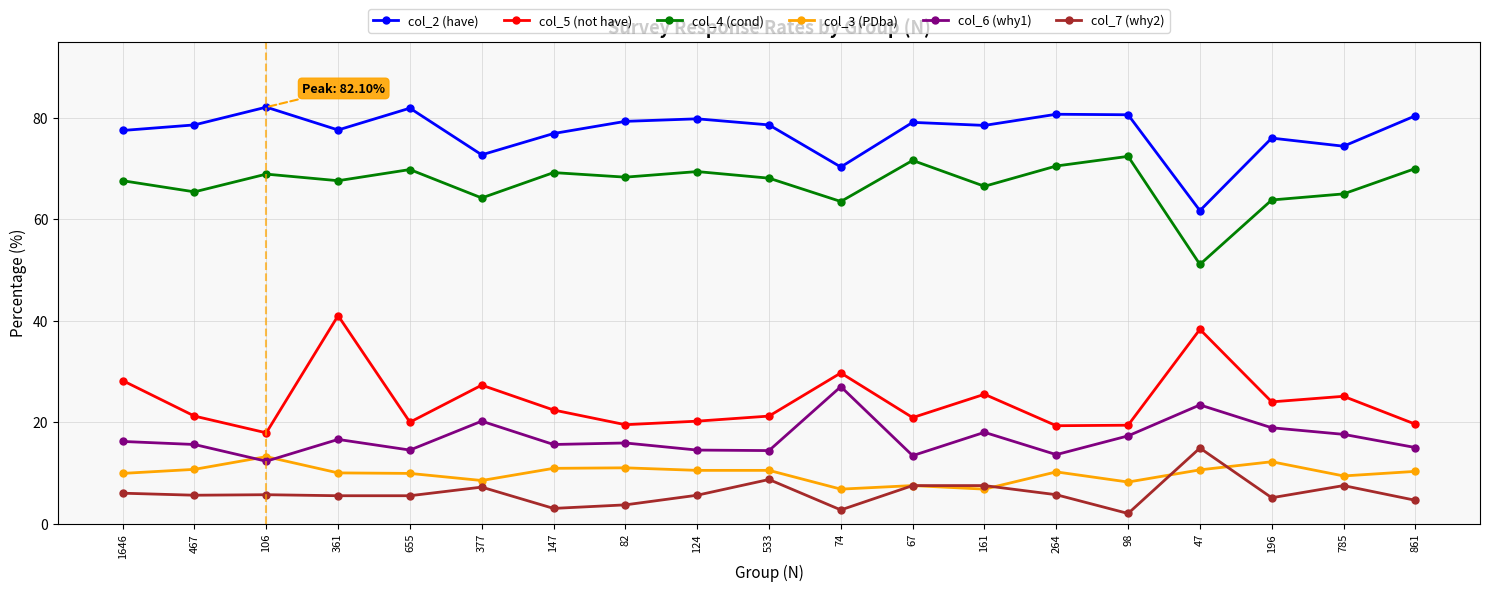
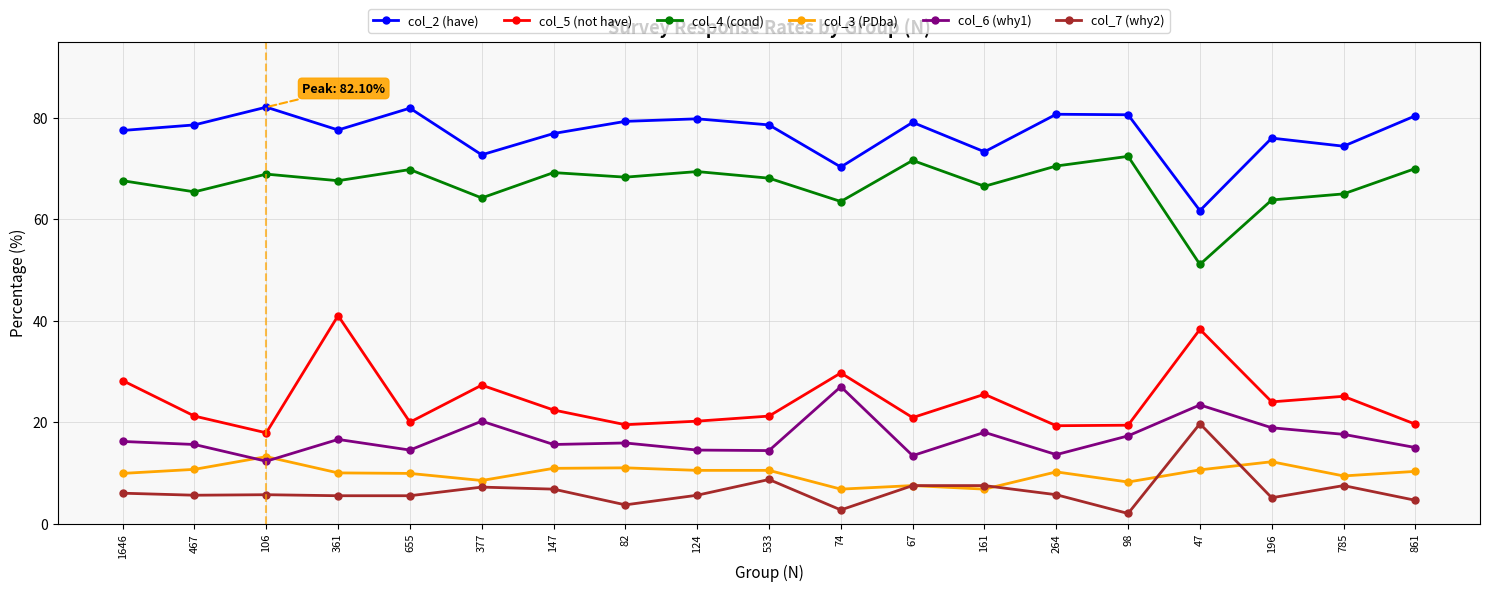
col_7 (why2), 147: 3 -> 7
col_2 (have), 161: 79 -> 73
col_7 (why2), 47: 15 -> 20
